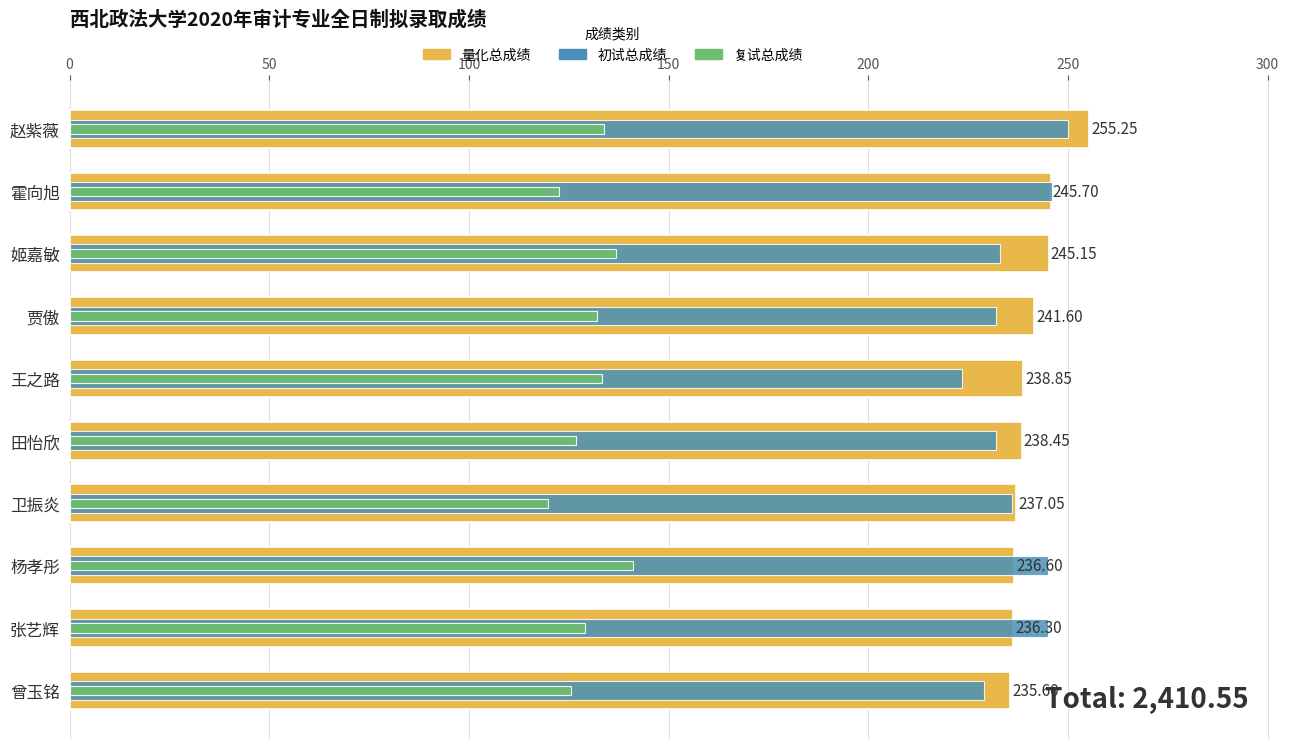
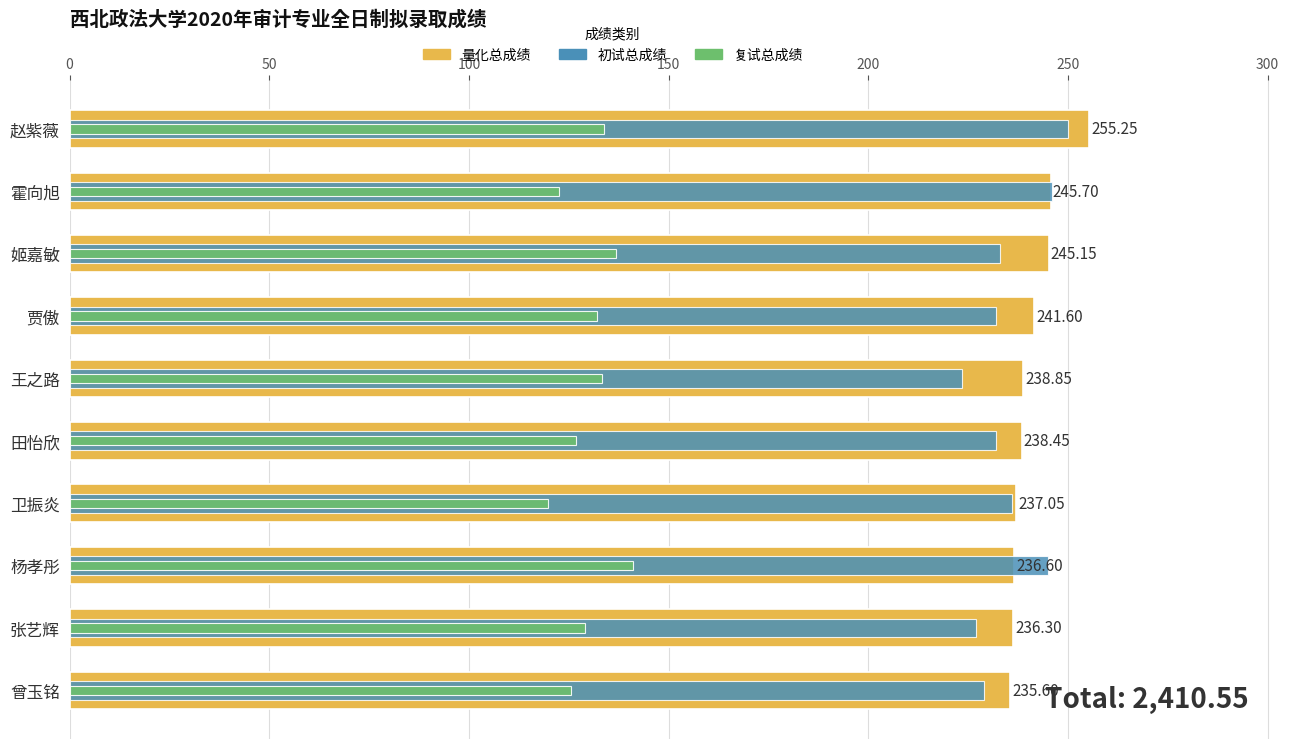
初试总成绩, 张艺辉: 245 -> 227
